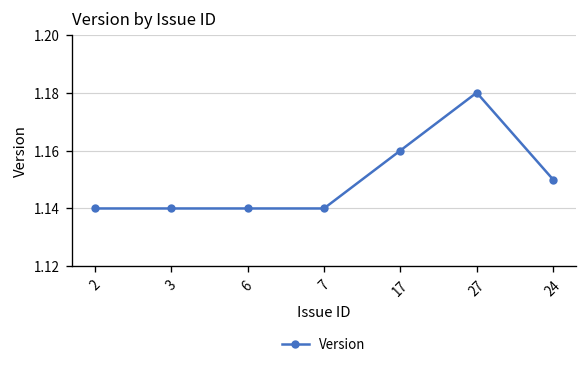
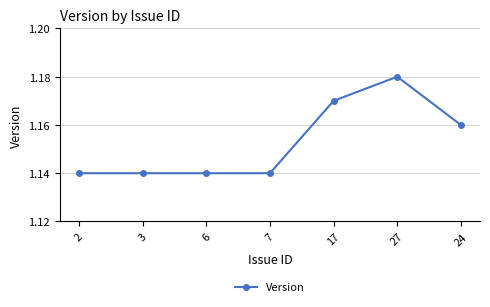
17: 1.16 -> 1.17
24: 1.15 -> 1.16
